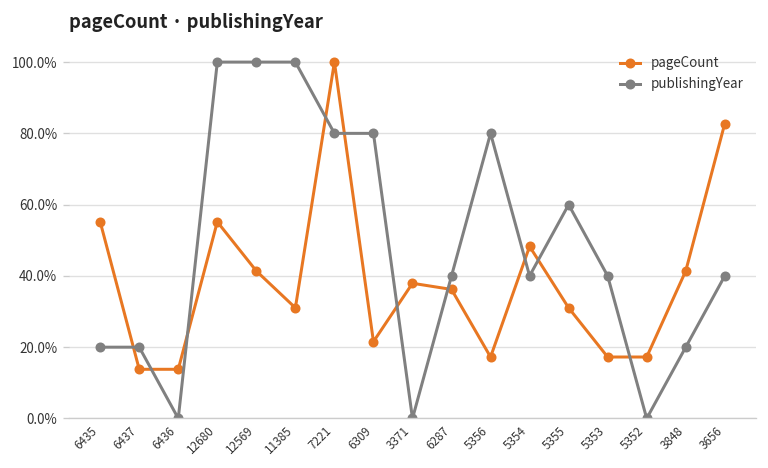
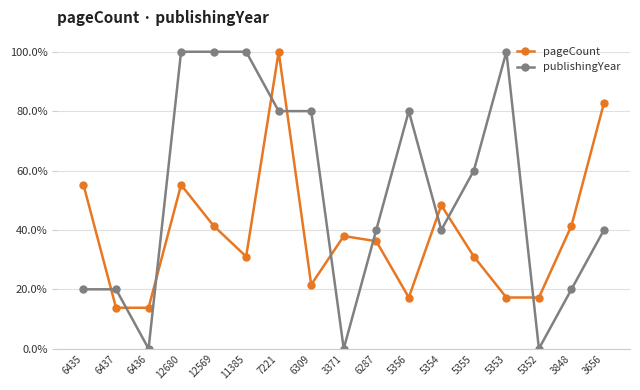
publishingYear, 5353: 40% -> 100%
